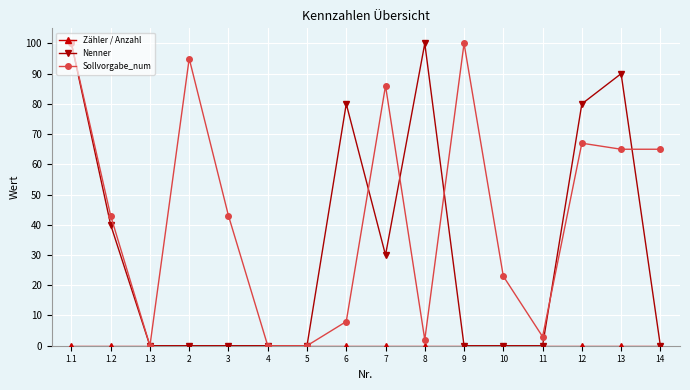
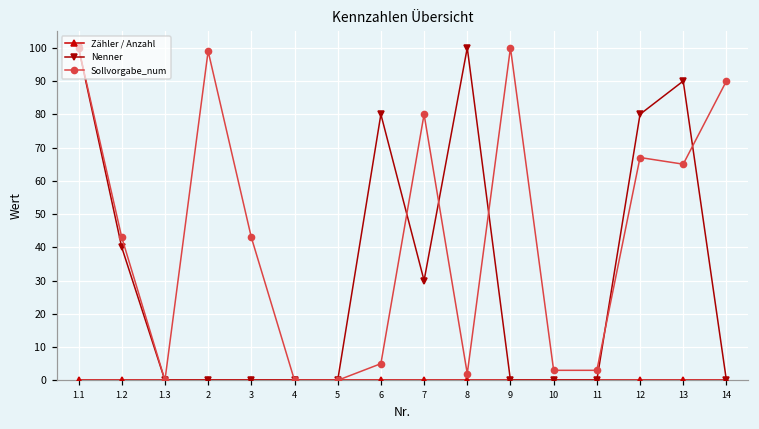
Sollvorgabe_num, 2: 95 -> 99
Sollvorgabe_num, 6: 8 -> 5
Sollvorgabe_num, 7: 86 -> 80
Sollvorgabe_num, 10: 23 -> 3
Sollvorgabe_num, 14: 65 -> 90
